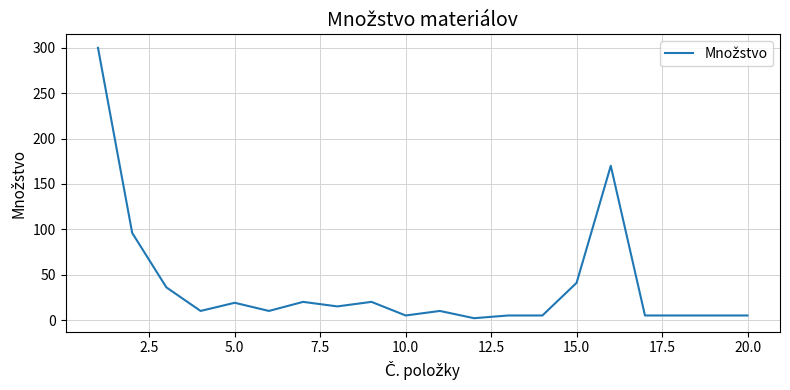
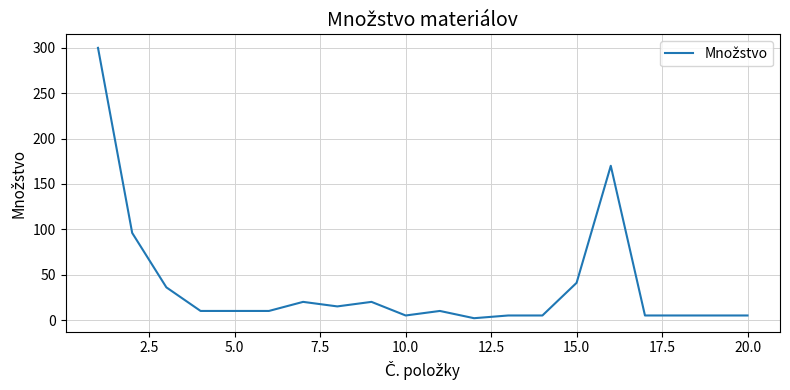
5.0: 20 -> 10
